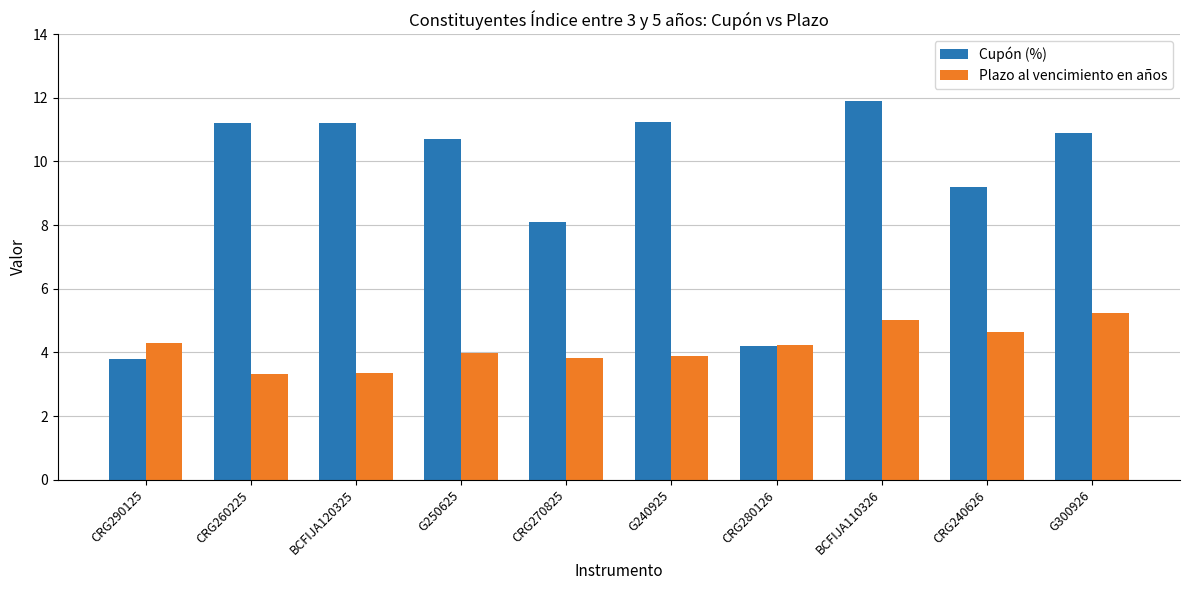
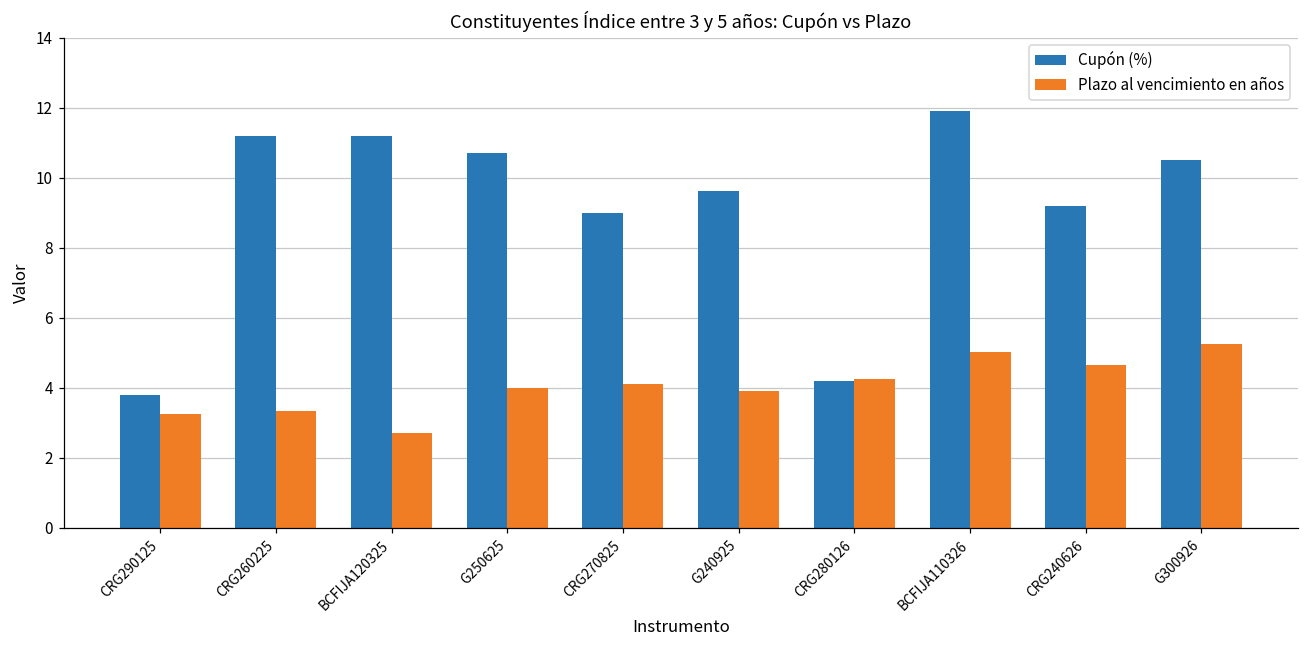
Plazo al vencimiento en años, CRG290125: 4.3 -> 3.3
Plazo al vencimiento en años, BCFIJA120325: 3.4 -> 2.7
Cupón (%), CRG270825: 8.1 -> 9.0
Plazo al vencimiento en años, CRG270825: 3.8 -> 4.1
Cupón (%), G240925: 11.3 -> 9.6
Cupón (%), G300926: 10.9 -> 10.5
